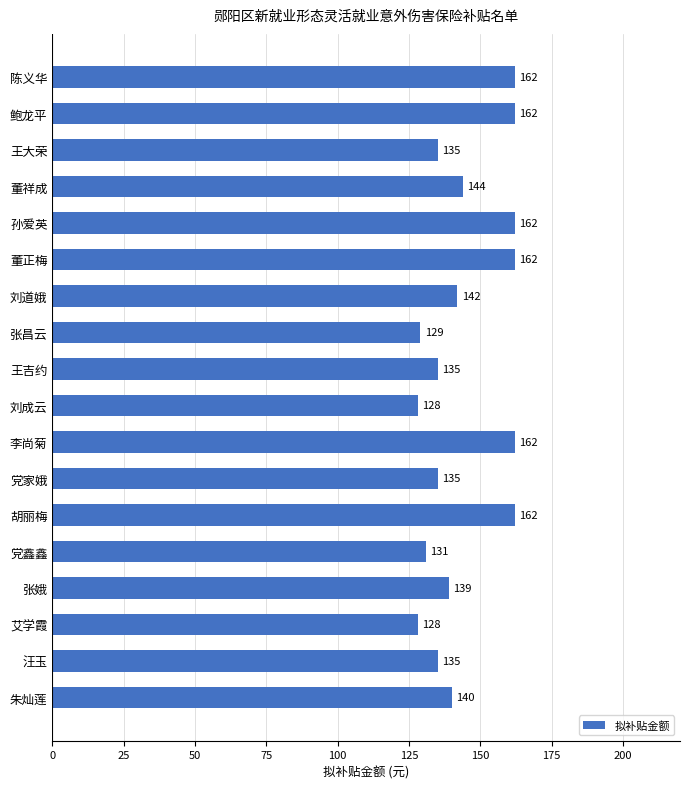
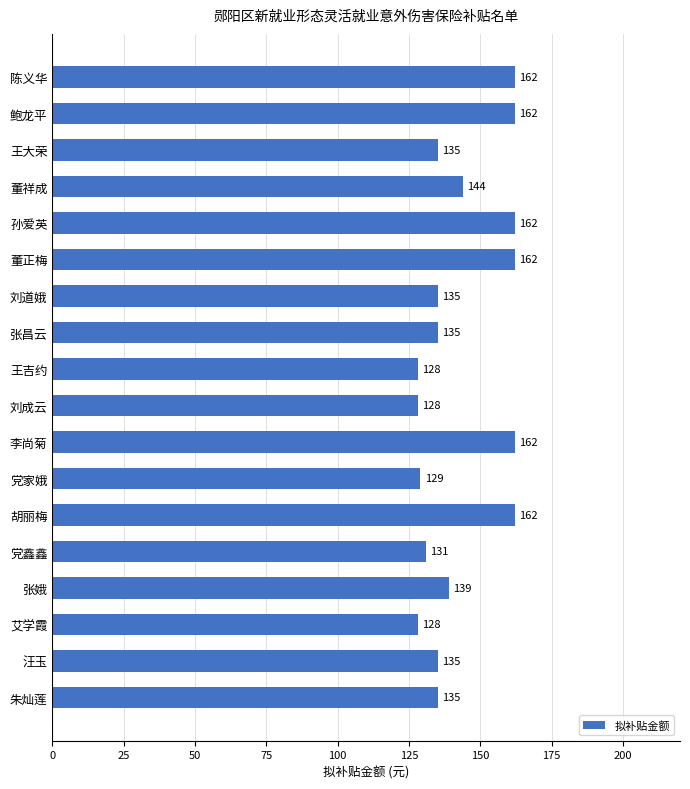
刘道娥: 142 -> 135
张昌云: 129 -> 135
王吉约: 135 -> 128
党家娥: 135 -> 129
朱灿莲: 140 -> 135
